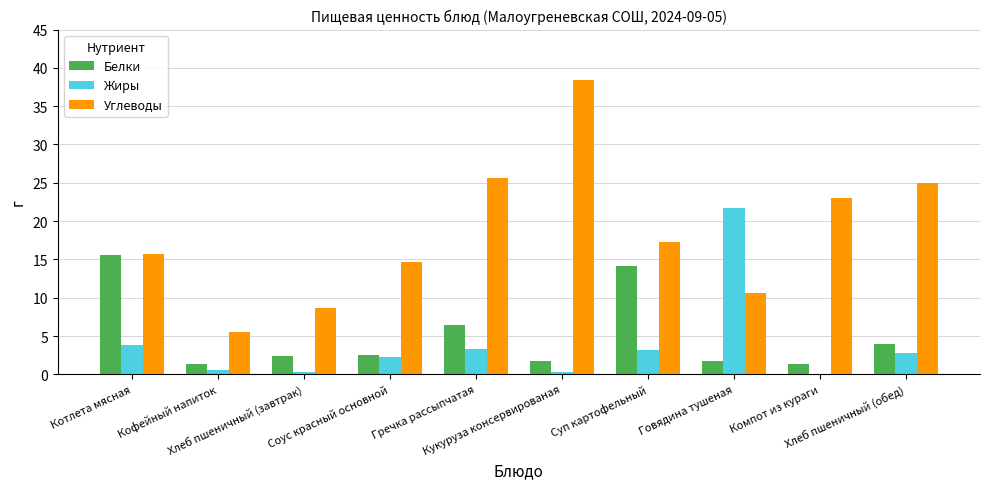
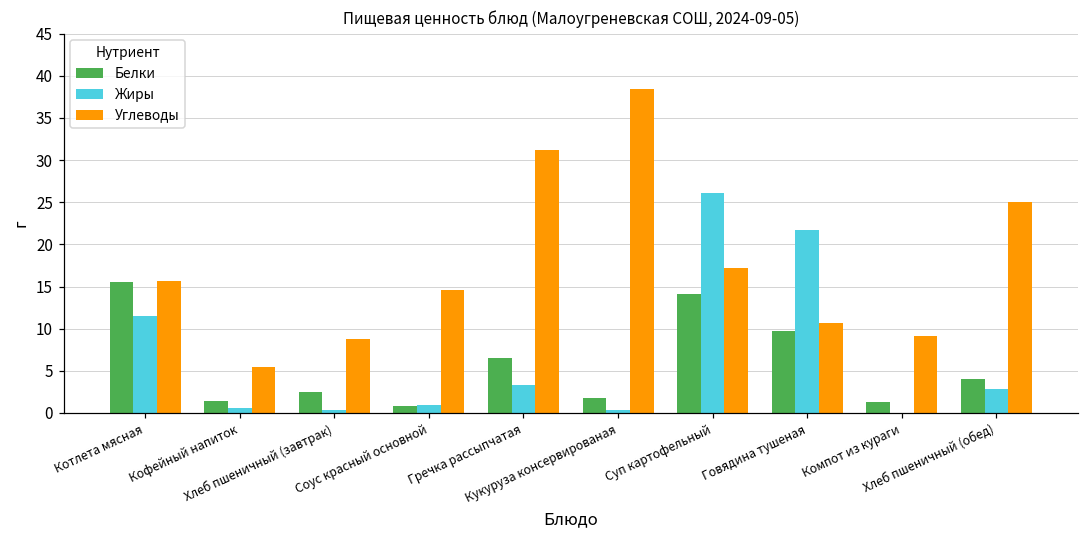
Жиры, Котлета мясная: 4 -> 12
Белки, Соус красный основной: 3 -> 1
Жиры, Соус красный основной: 2 -> 1
Углеводы, Гречка рассыпчатая: 26 -> 31
Жиры, Суп картофельный: 3 -> 26
Белки, Говядина тушеная: 2 -> 10
Углеводы, Компот из кураги: 23 -> 9
